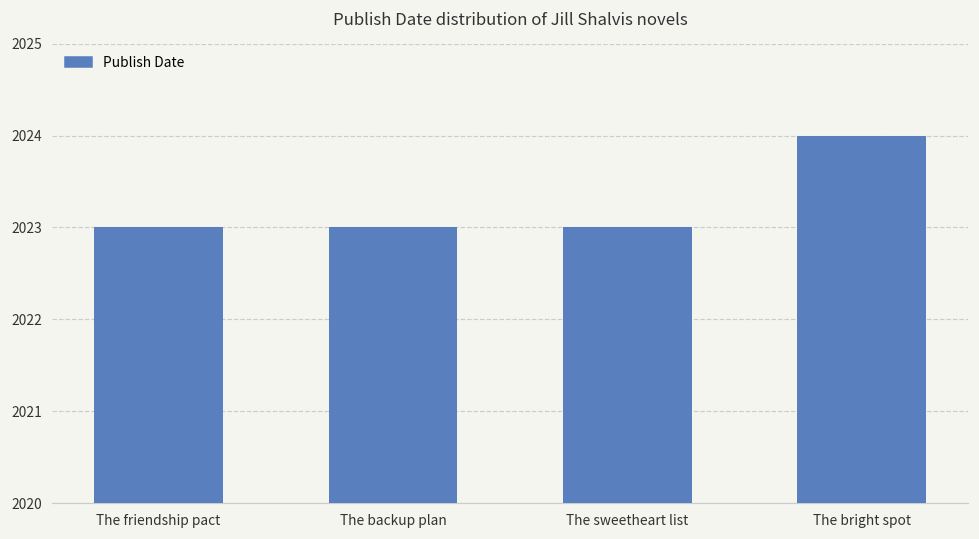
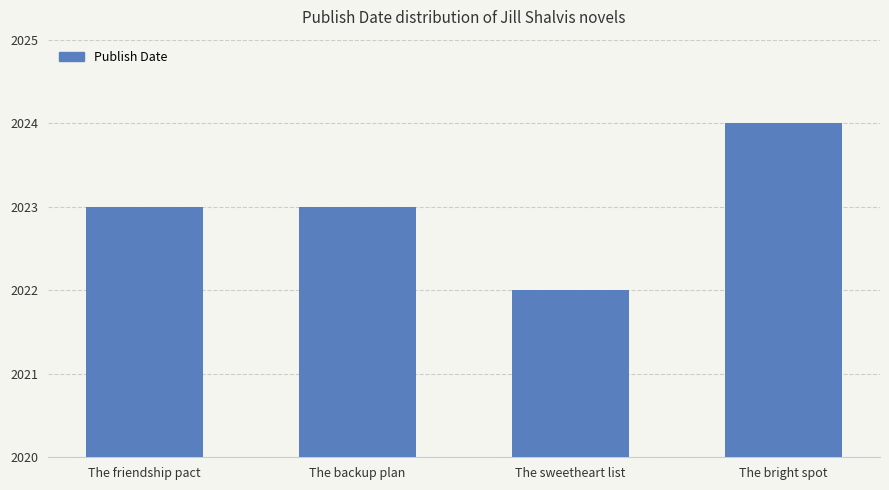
The sweetheart list: 2023 -> 2022
